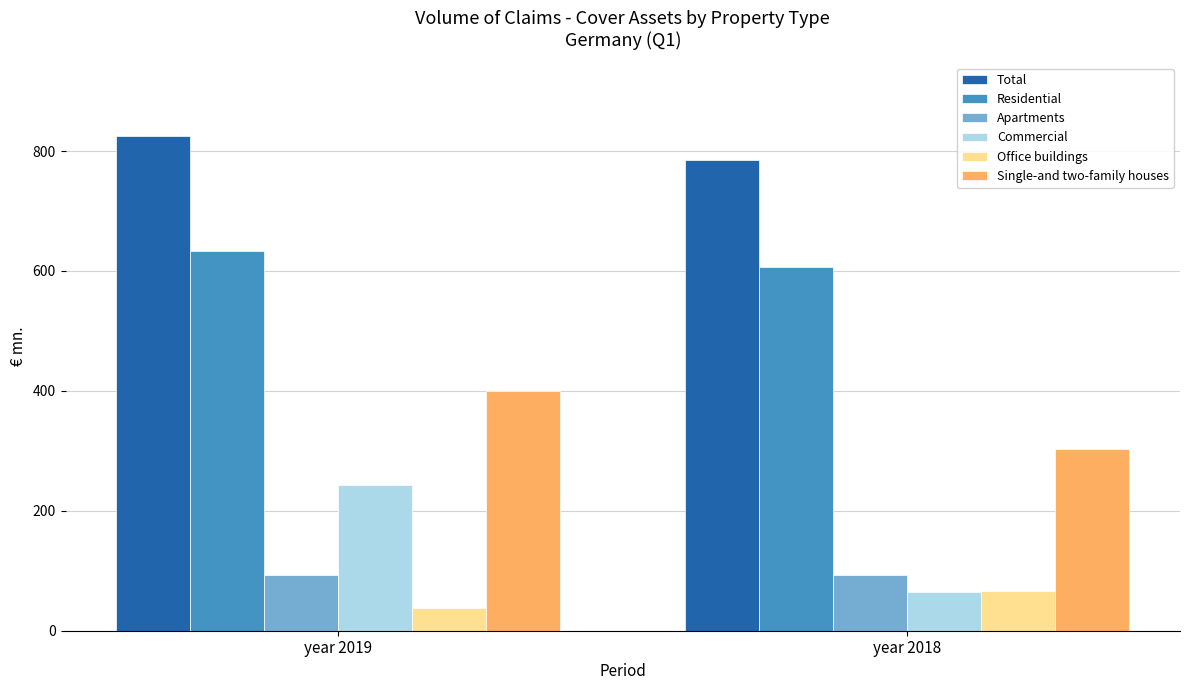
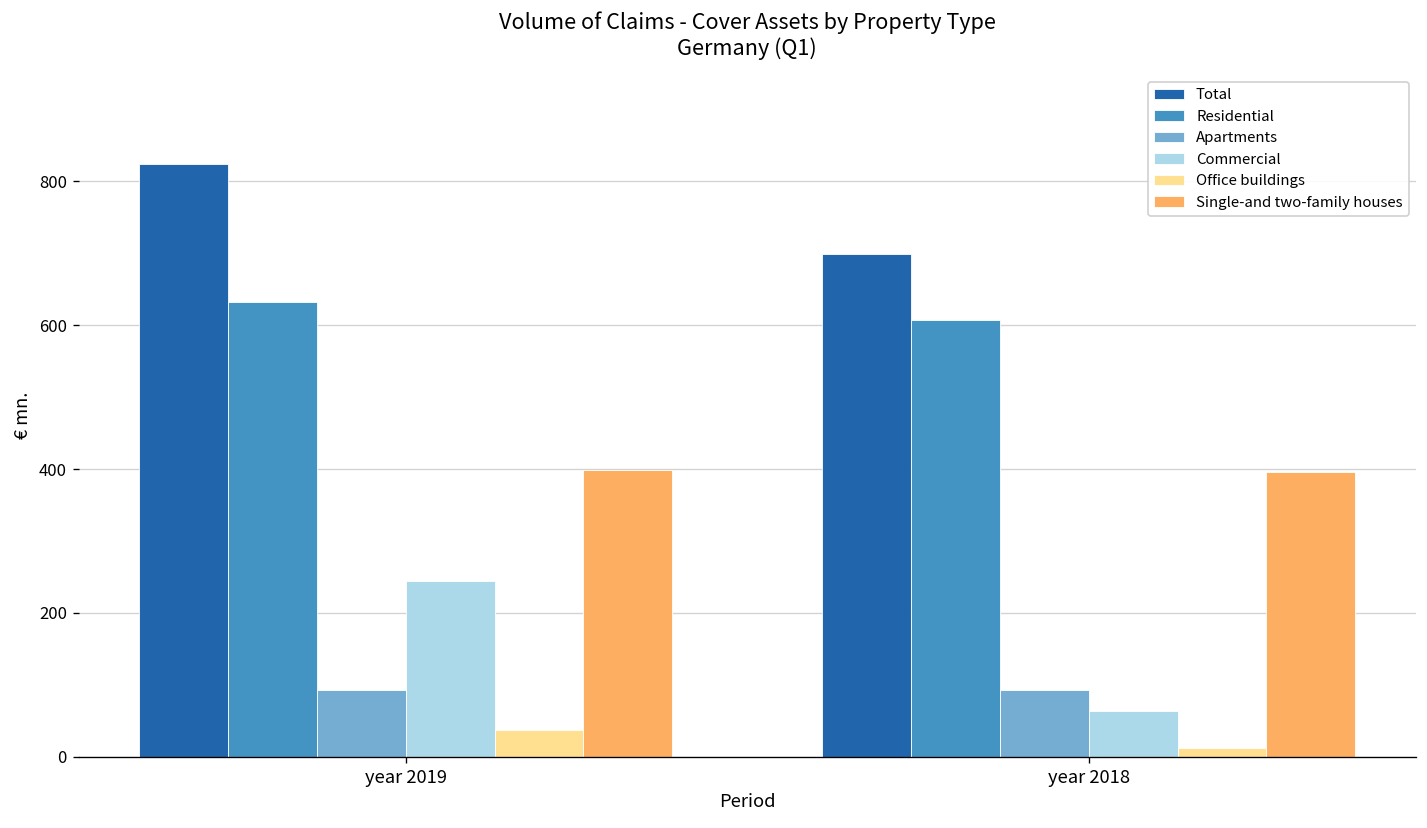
Total, year 2018: 790 -> 700
Office buildings, year 2018: 70 -> 10
Single-and two-family houses, year 2018: 300 -> 400
